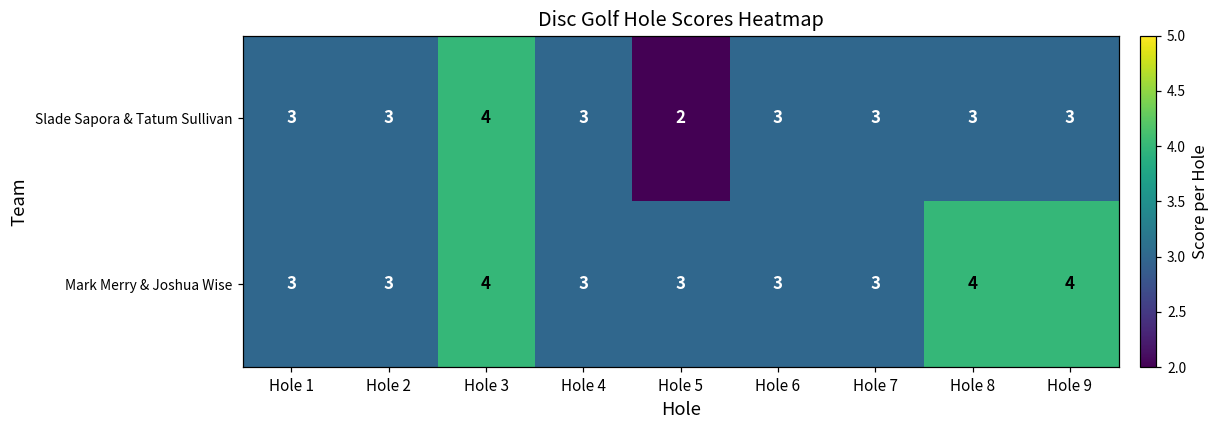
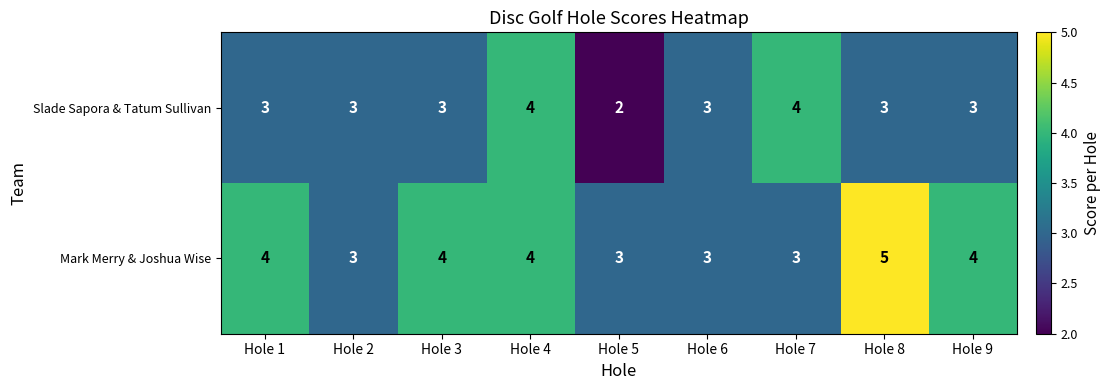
Slade Sapora & Tatum Sullivan, Hole 3: 4 -> 3
Slade Sapora & Tatum Sullivan, Hole 4: 3 -> 4
Slade Sapora & Tatum Sullivan, Hole 7: 3 -> 4
Mark Merry & Joshua Wise, Hole 1: 3 -> 4
Mark Merry & Joshua Wise, Hole 4: 3 -> 4
Mark Merry & Joshua Wise, Hole 8: 4 -> 5
